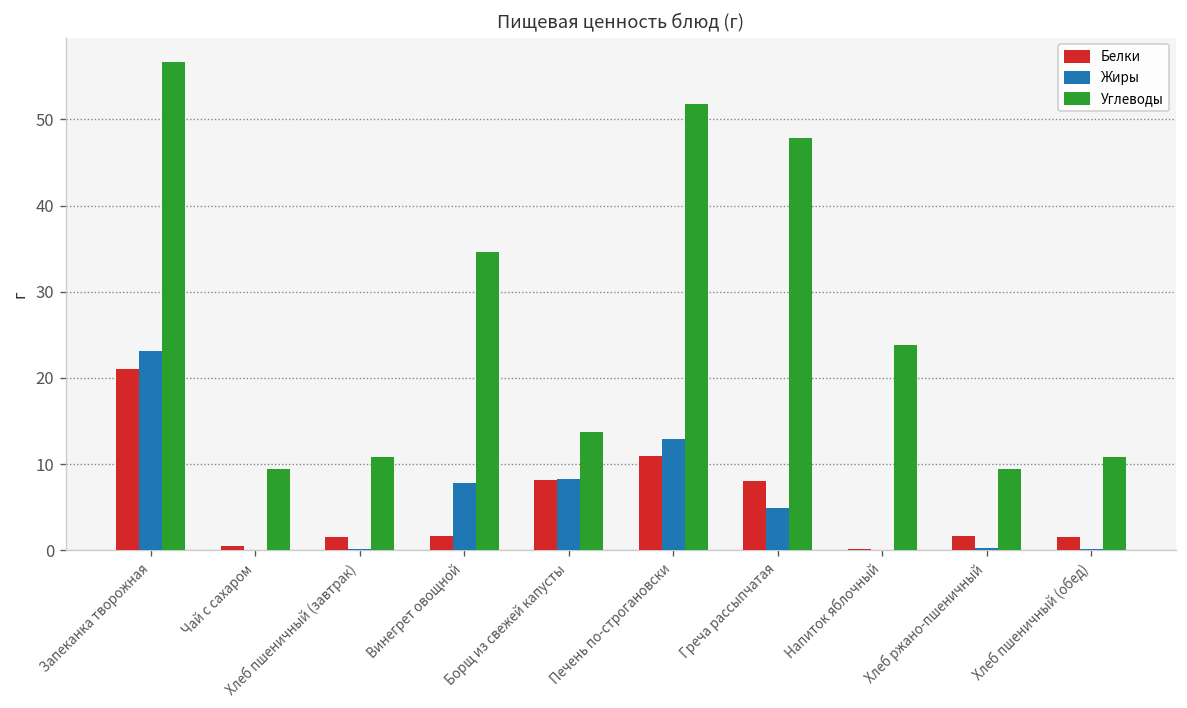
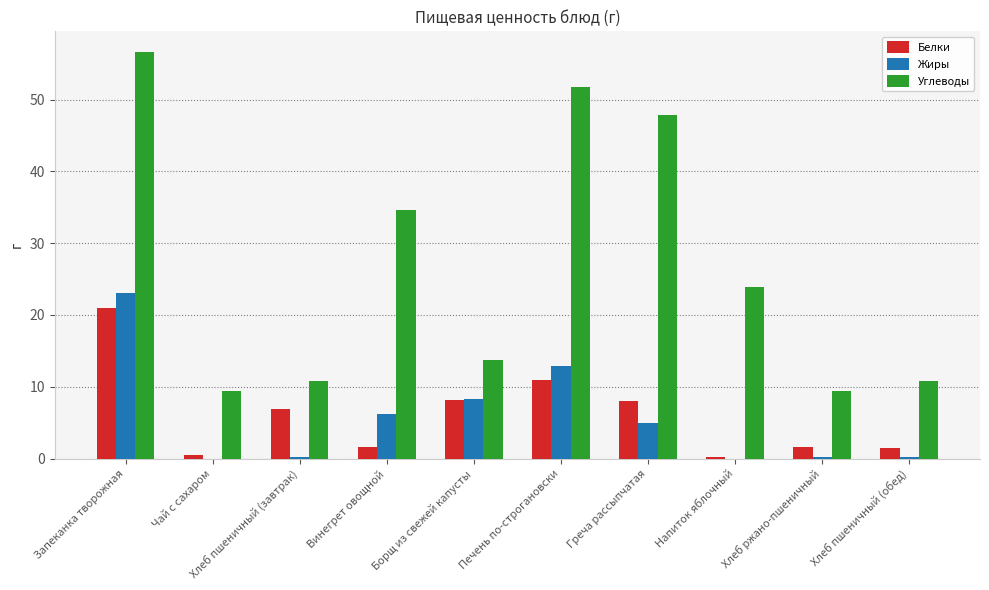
Белки, Хлеб пшеничный (завтрак): 2 -> 7
Жиры, Винегрет овощной: 8 -> 6
